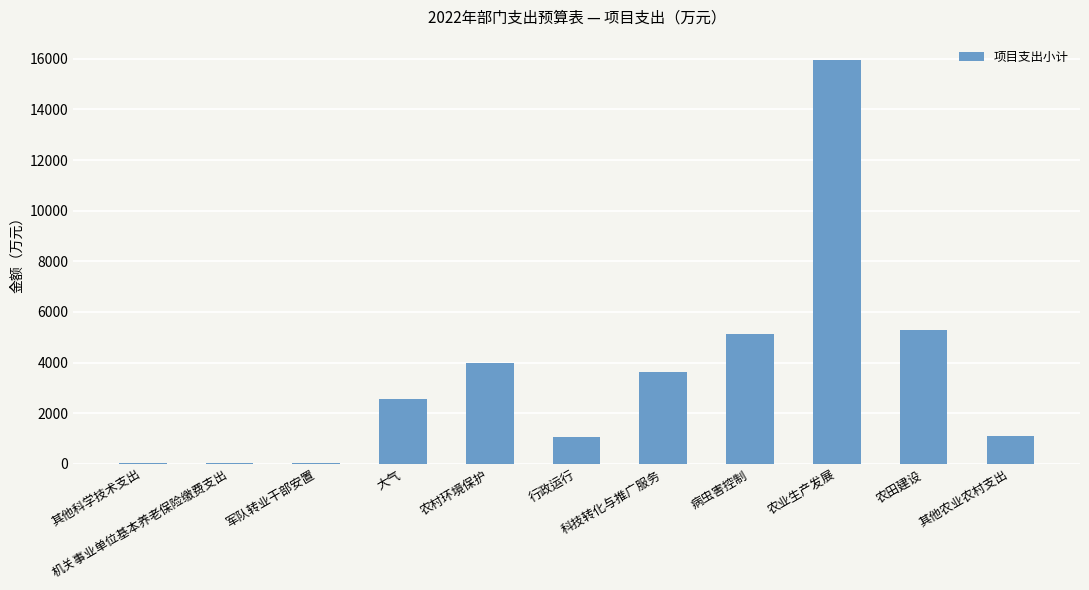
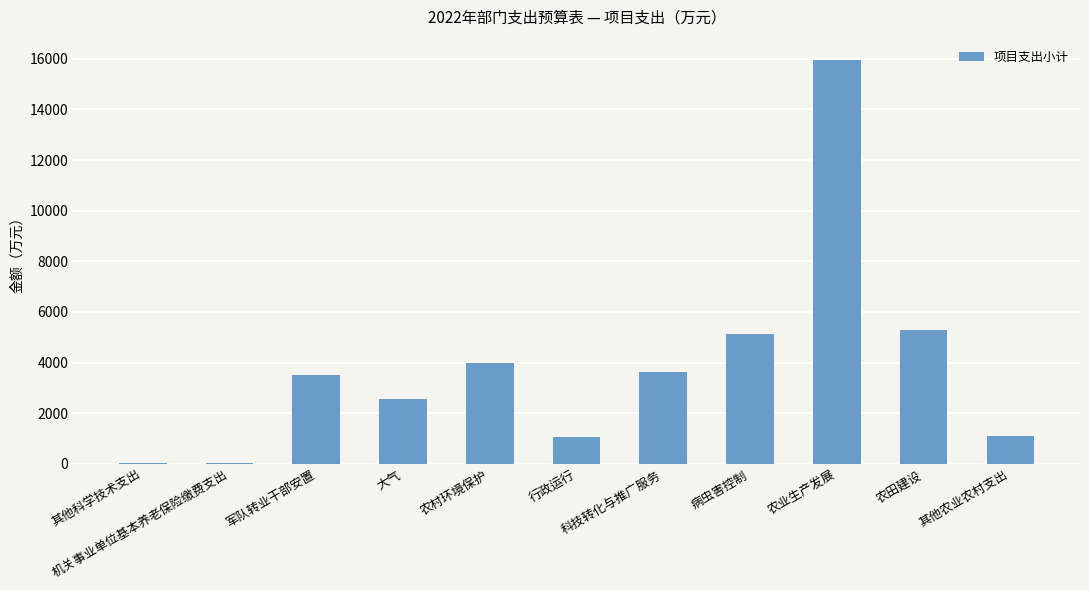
军队转业干部安置: 0 -> 3500
